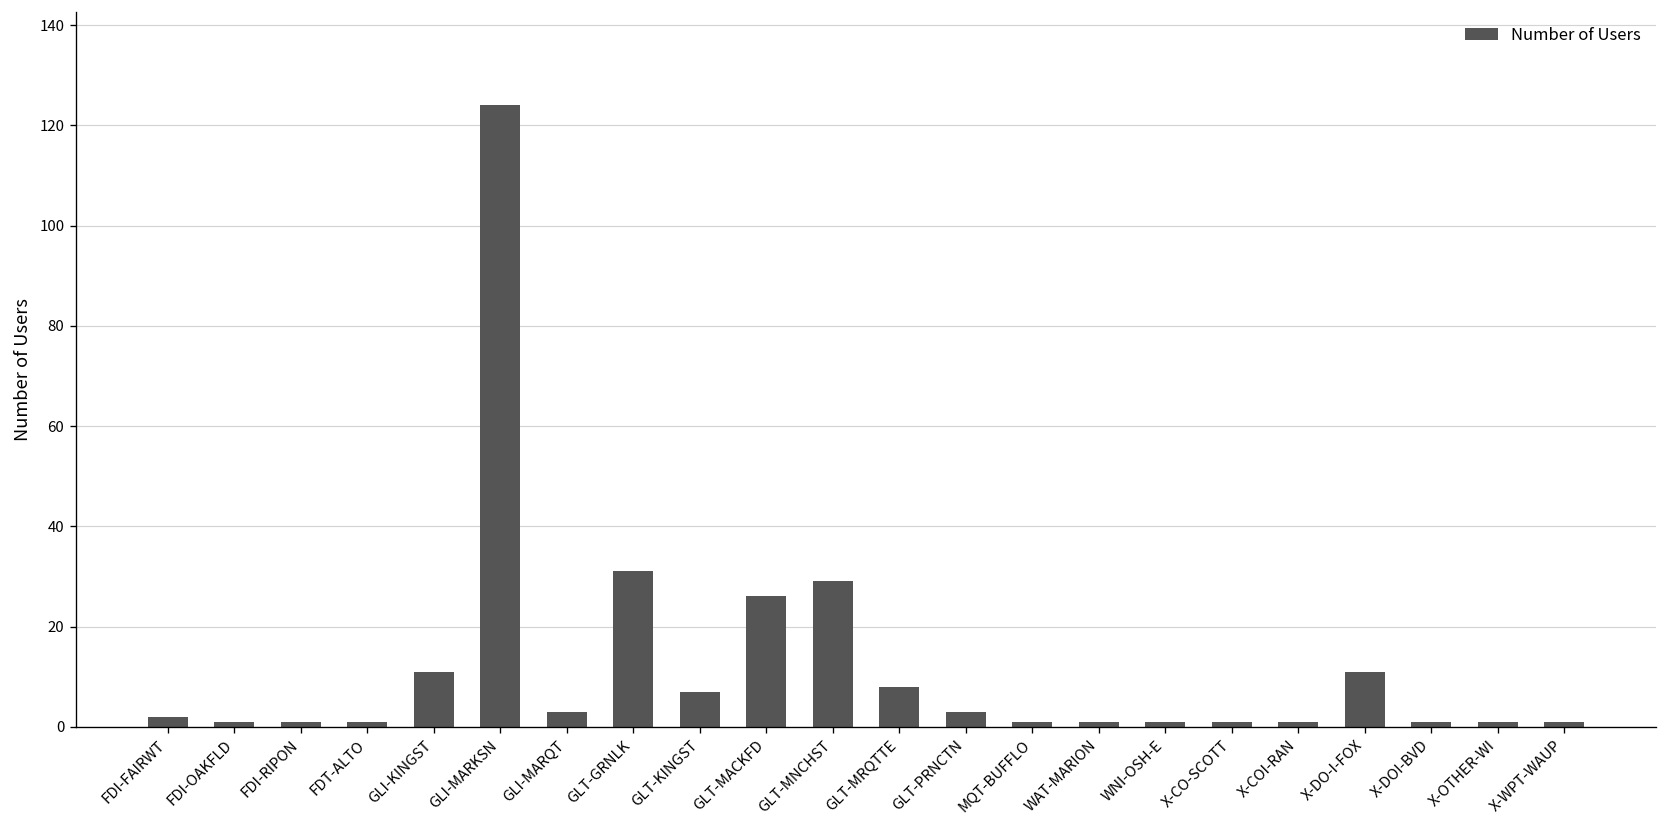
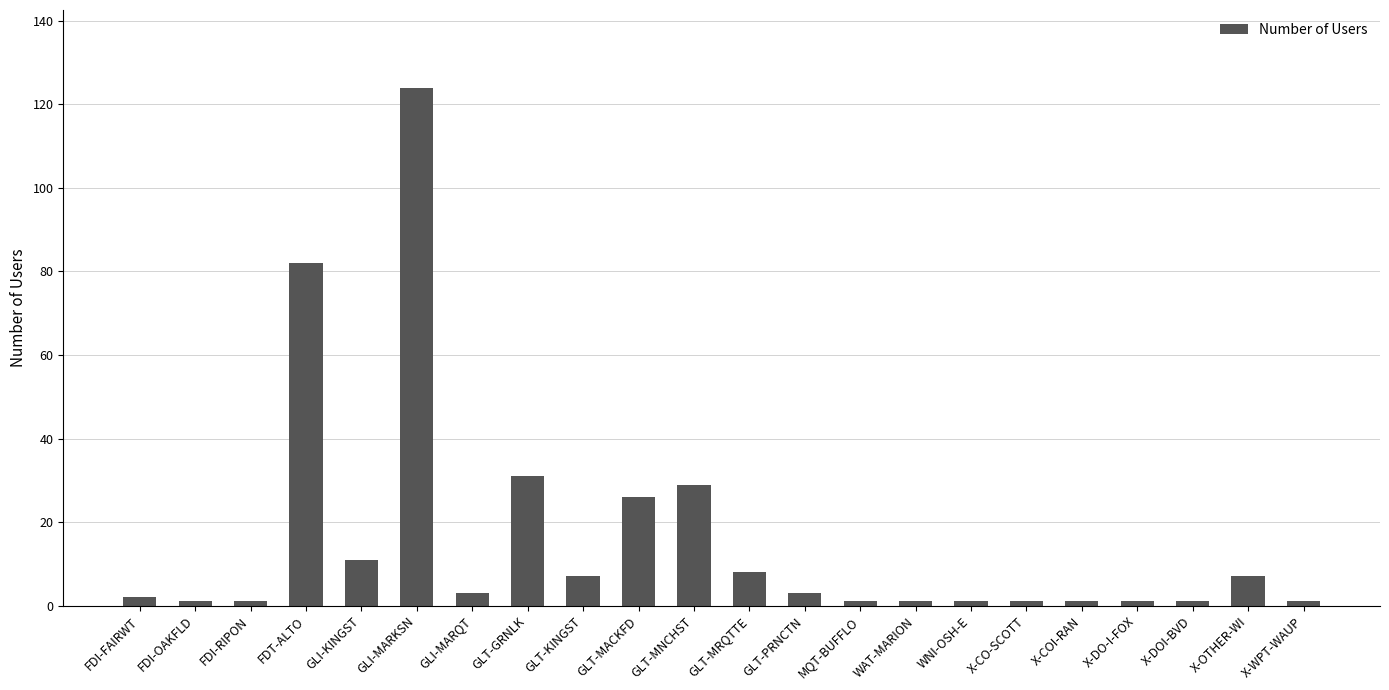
FDT-ALTO: 1 -> 82
X-DO-I-FOX: 11 -> 1
X-OTHER-WI: 1 -> 7
